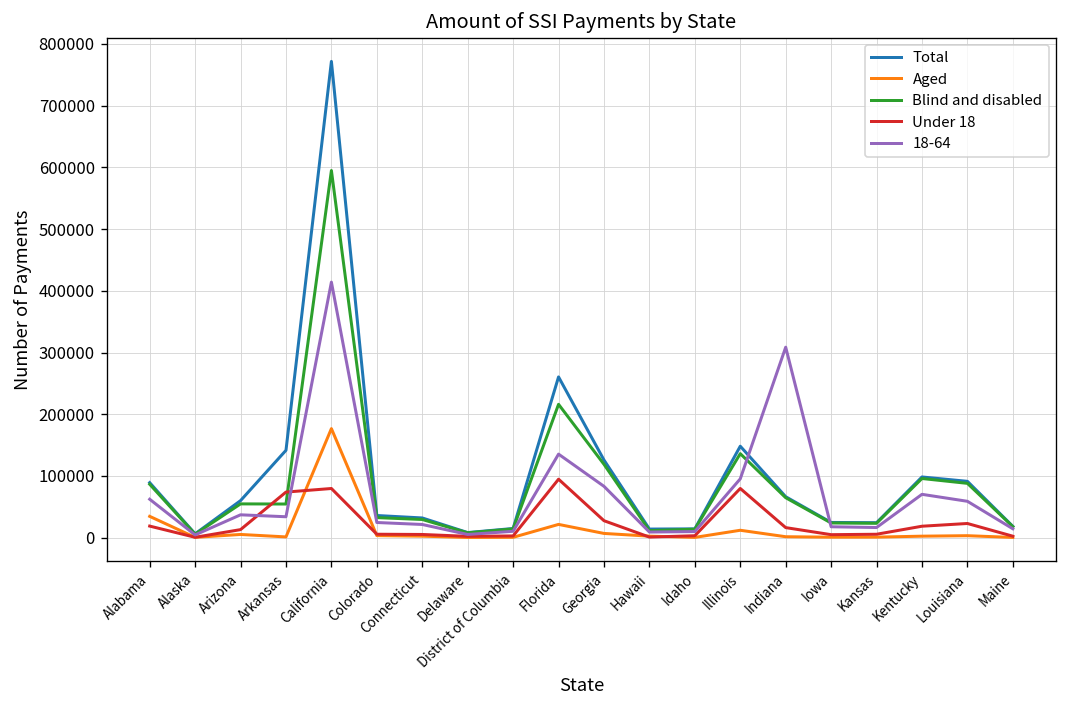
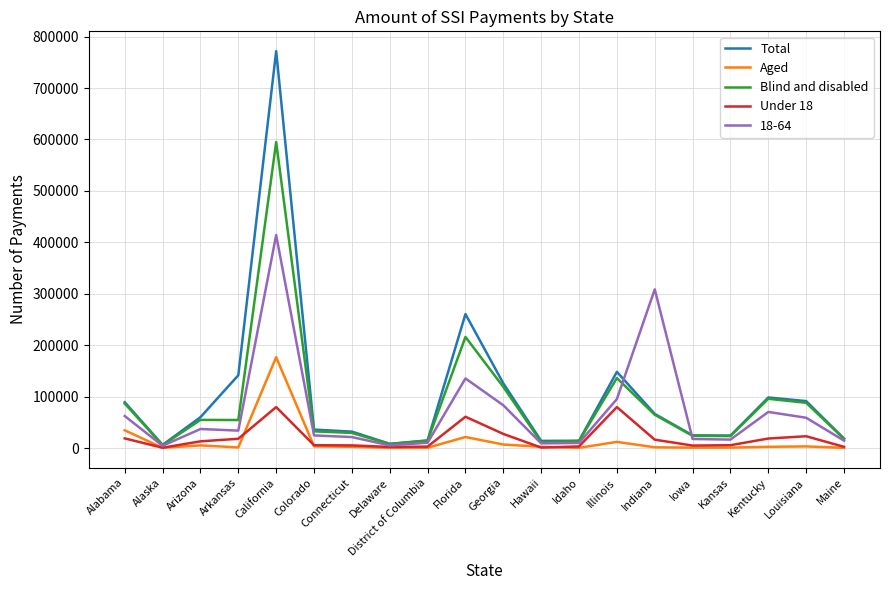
Under 18, Arkansas: 70000 -> 20000
Under 18, Florida: 90000 -> 60000
